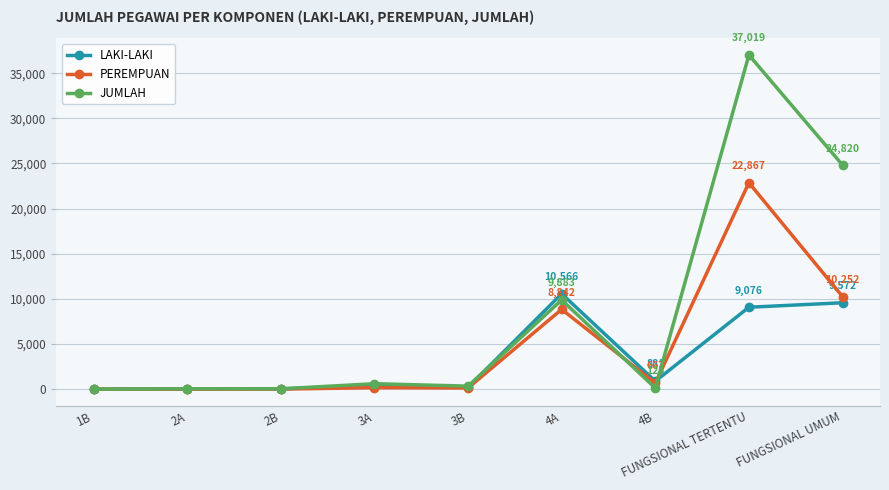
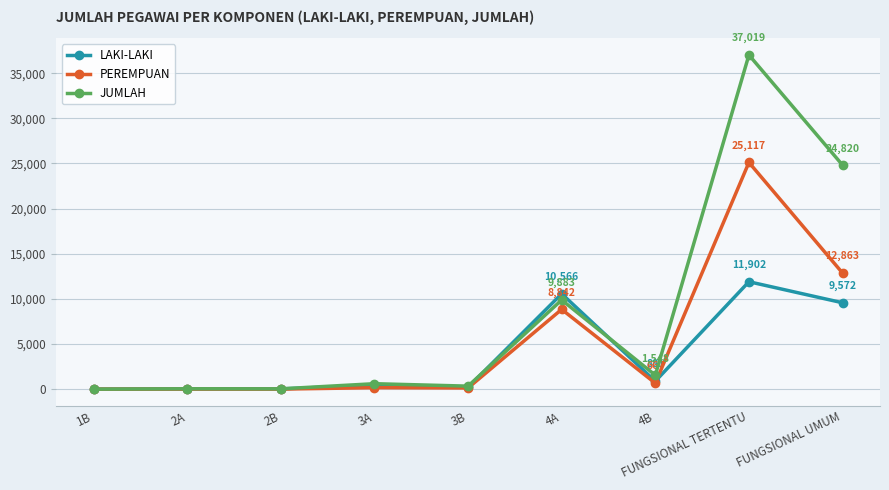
JUMLAH, 4B: 125 -> 1,548
LAKI-LAKI, FUNGSIONAL TERTENTU: 9,076 -> 11,902
PEREMPUAN, FUNGSIONAL TERTENTU: 22,867 -> 25,117
PEREMPUAN, FUNGSIONAL UMUM: 10,252 -> 12,863
